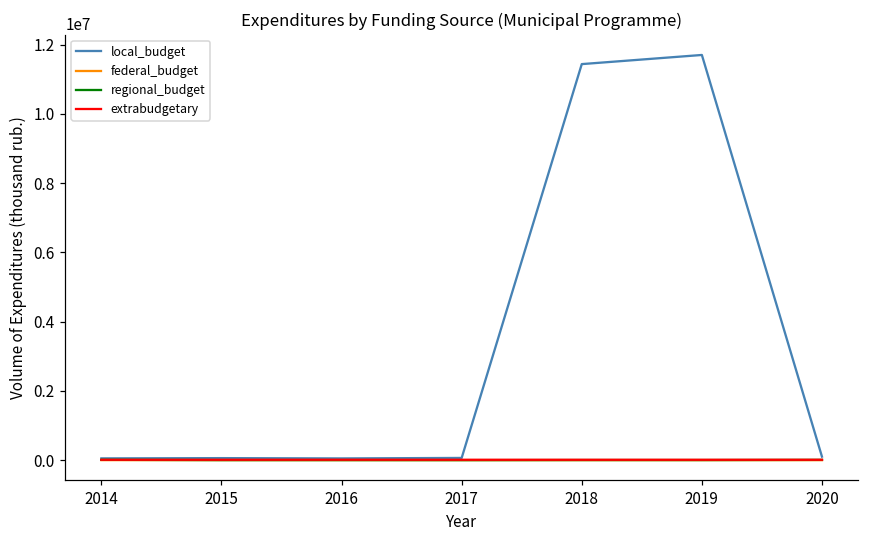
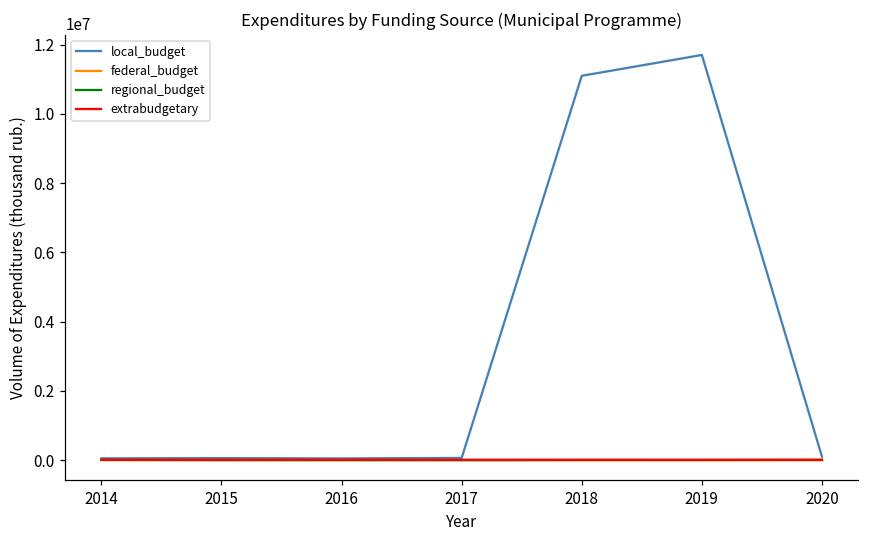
local_budget, 2018: 11400000 -> 11100000
